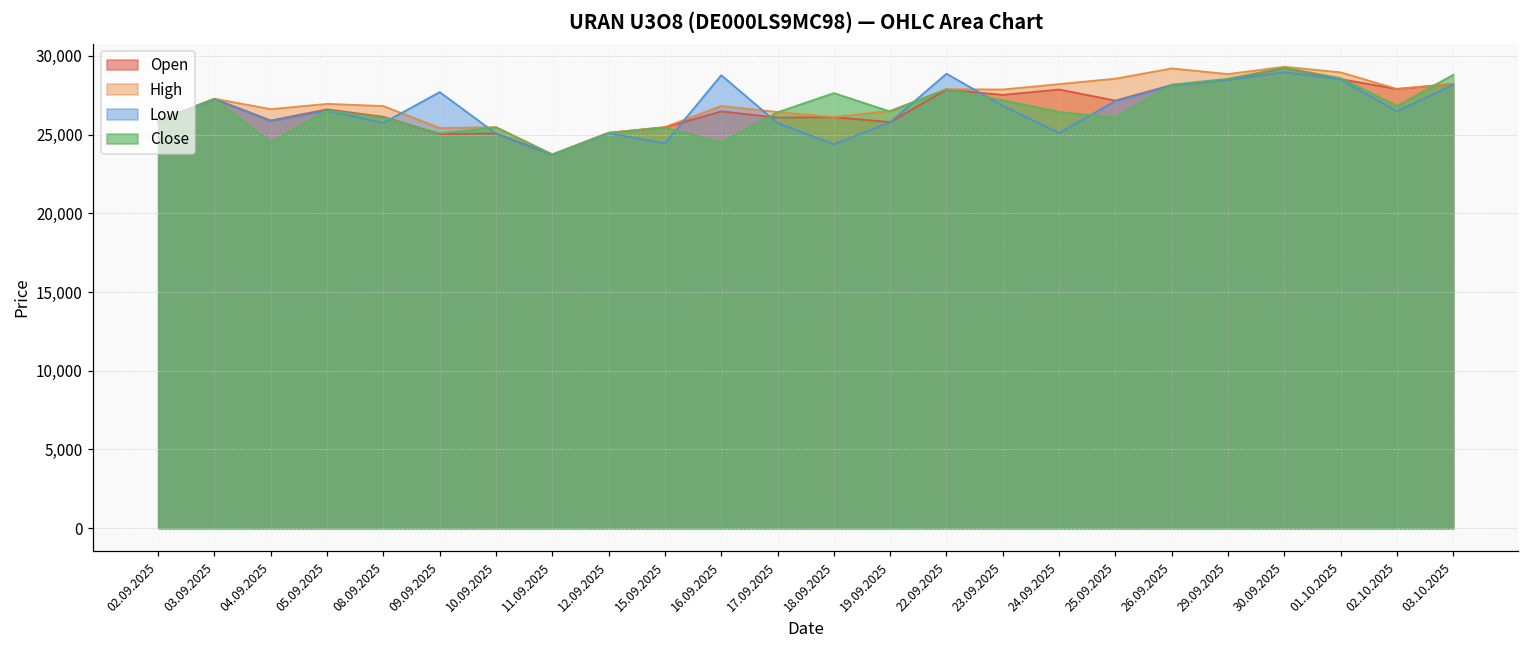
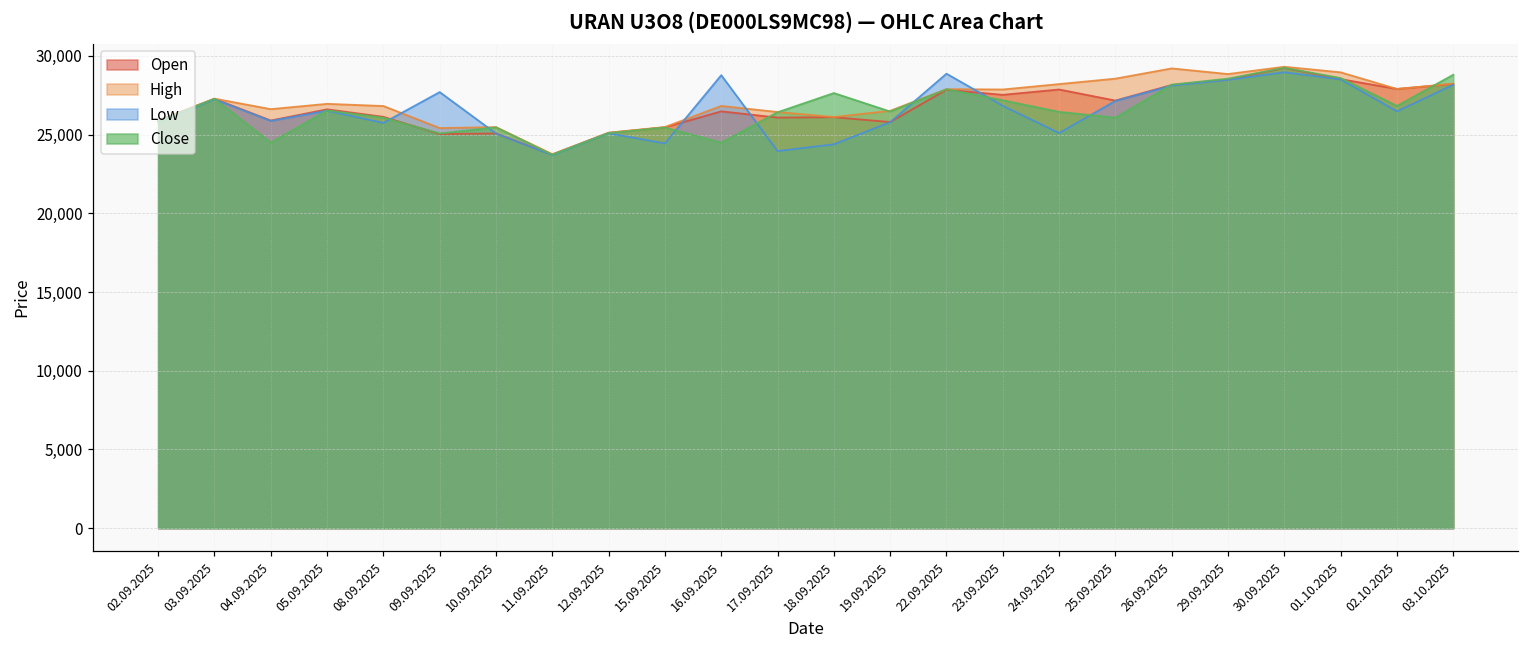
Low, 17.09.2025: 25,700 -> 24,000
